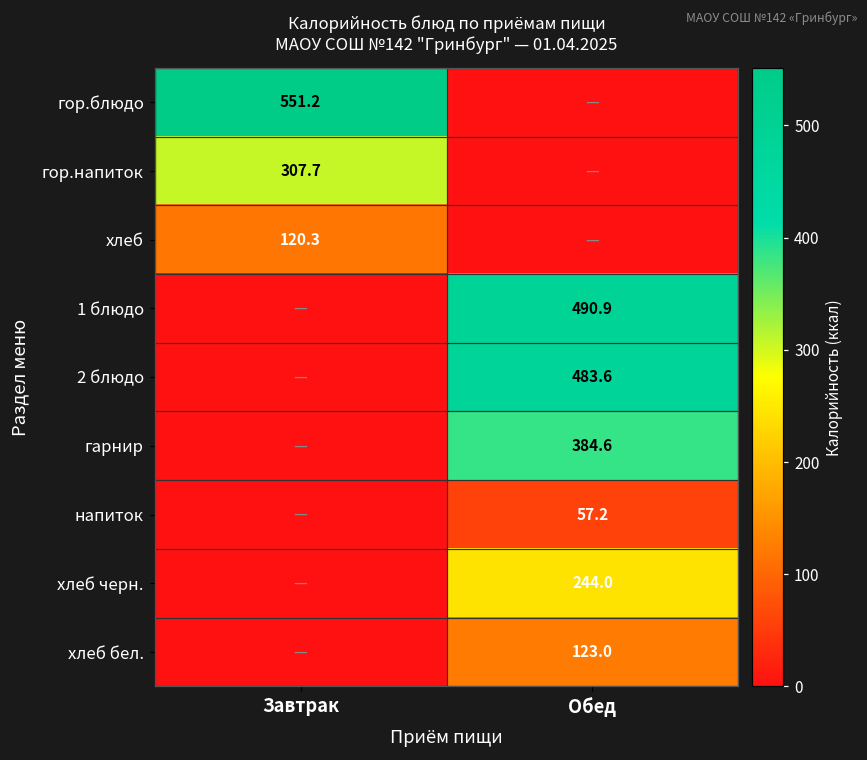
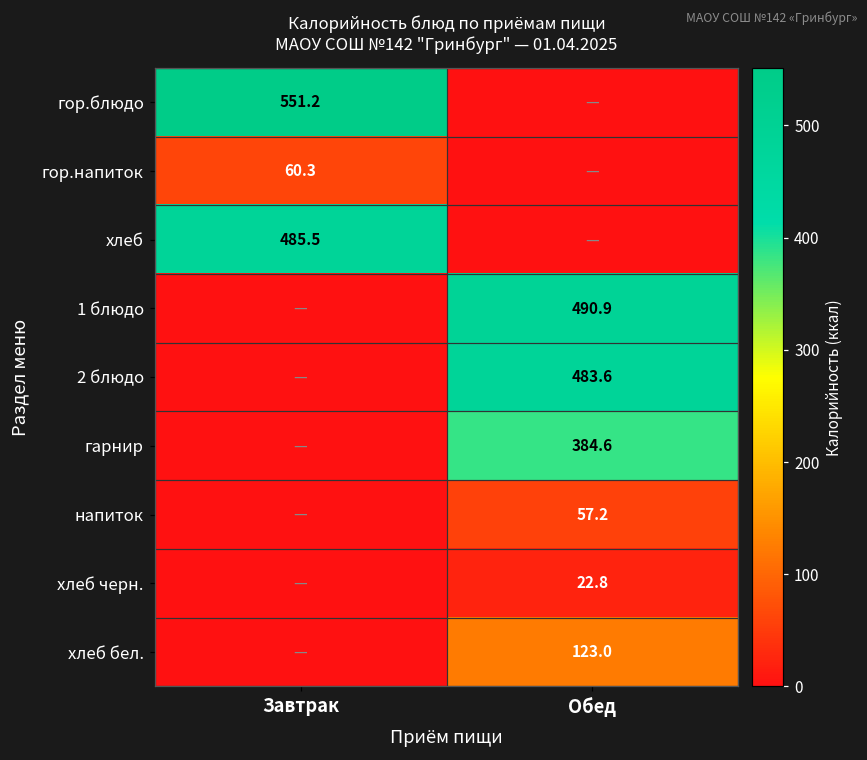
гор.напиток, Завтрак: 307.7 -> 60.3
хлеб, Завтрак: 120.3 -> 485.5
хлеб черн., Обед: 244.0 -> 22.8
